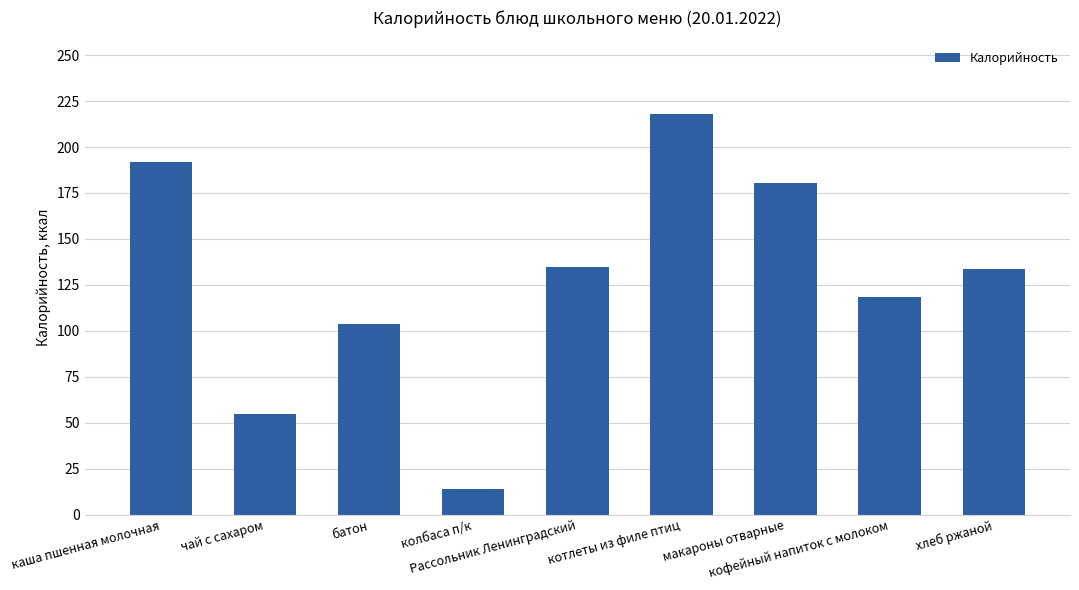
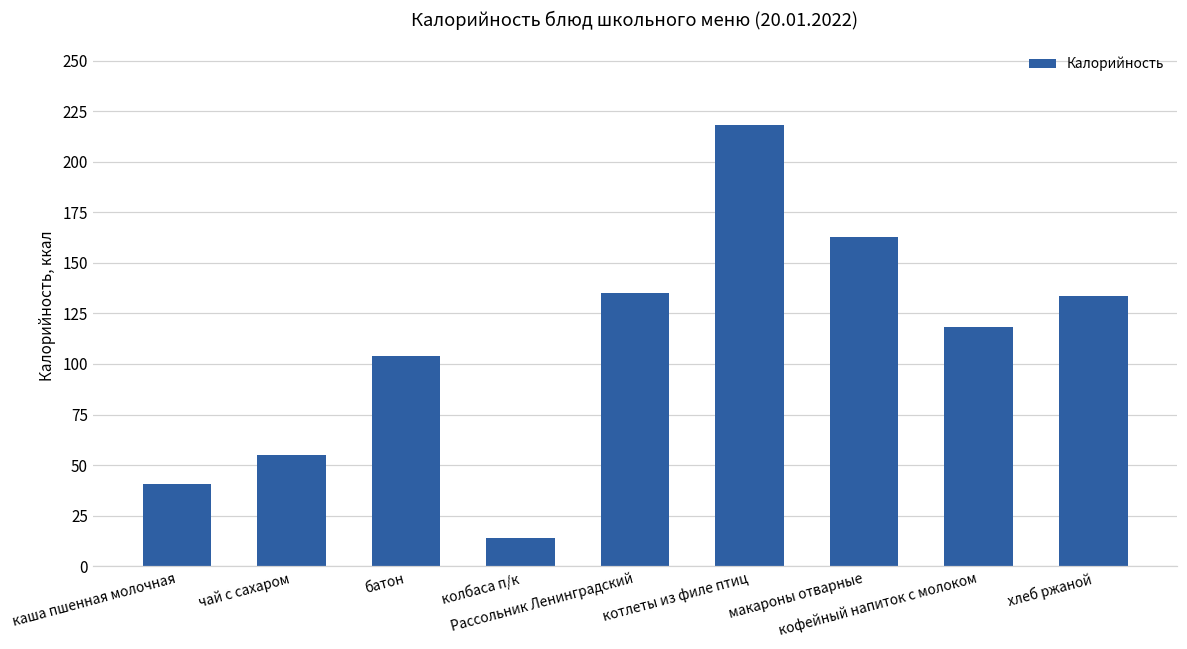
каша пшенная молочная: 192 -> 41
макароны отварные: 180 -> 163
